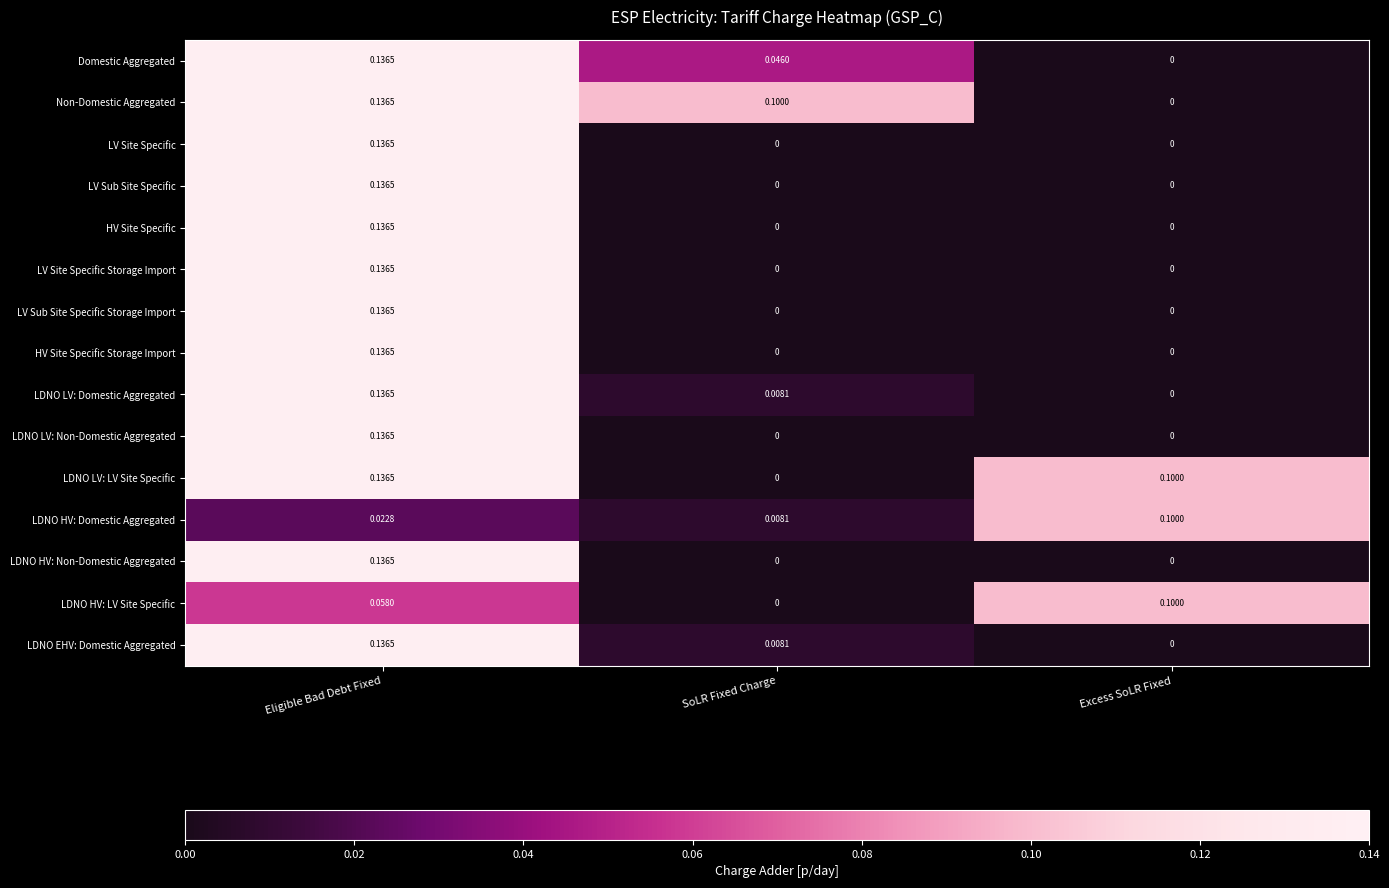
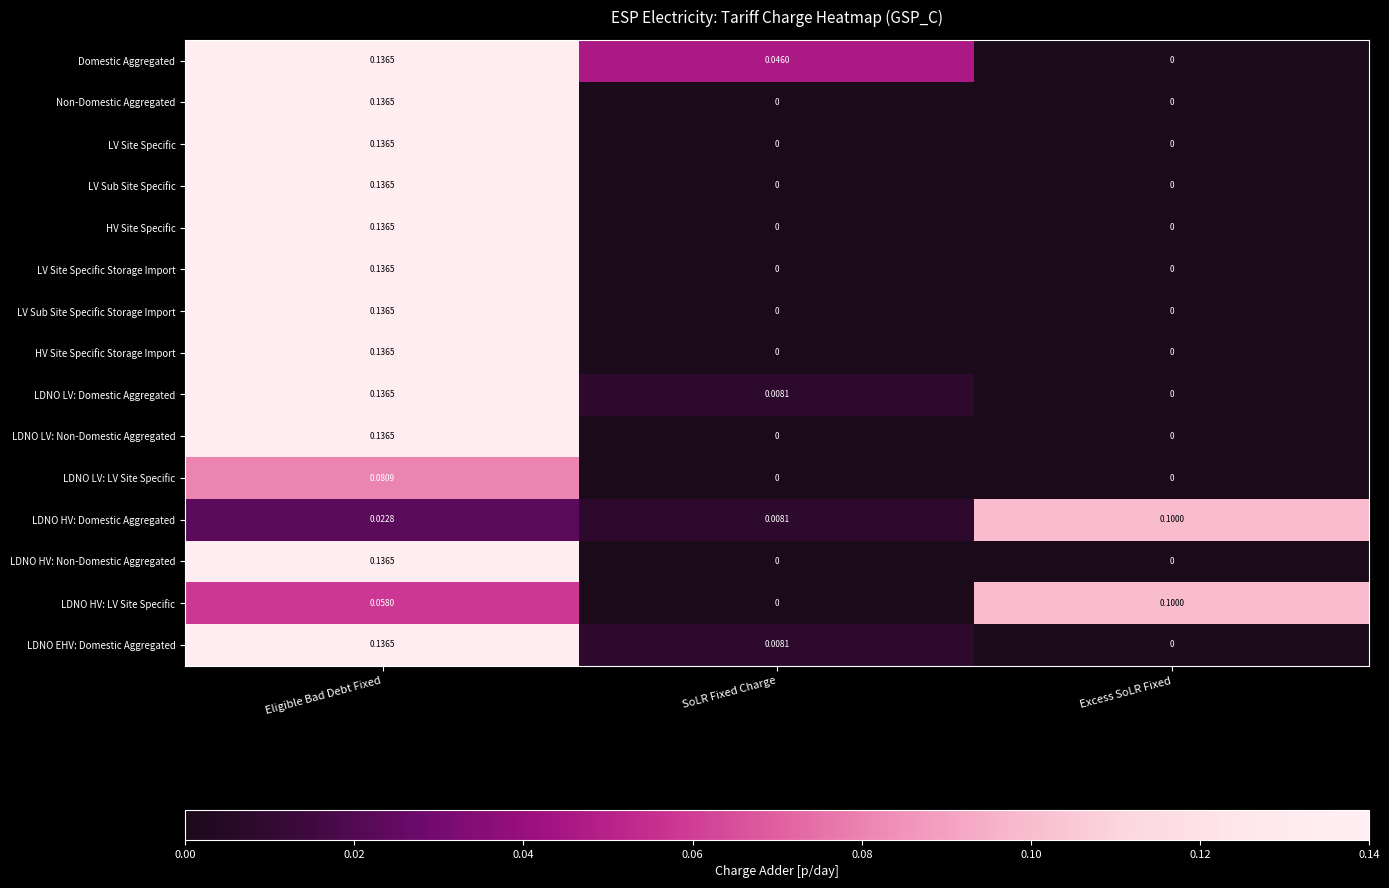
Non-Domestic Aggregated, SoLR Fixed Charge: 0.1000 -> 0
LDNO LV: LV Site Specific, Eligible Bad Debt Fixed: 0.1365 -> 0.0809
LDNO LV: LV Site Specific, Excess SoLR Fixed: 0.1000 -> 0
